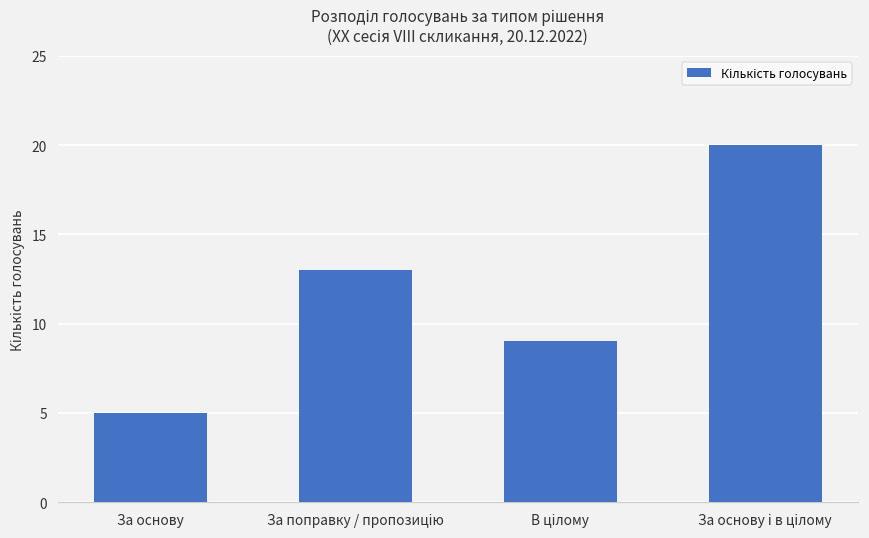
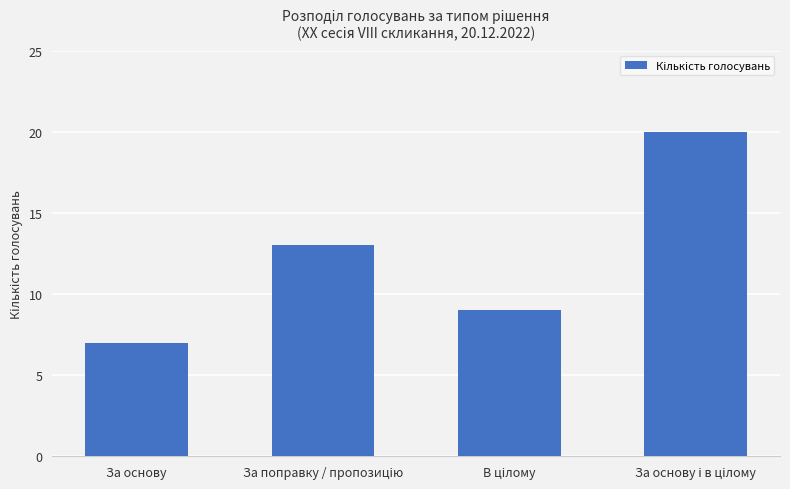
За основу: 5 -> 7
